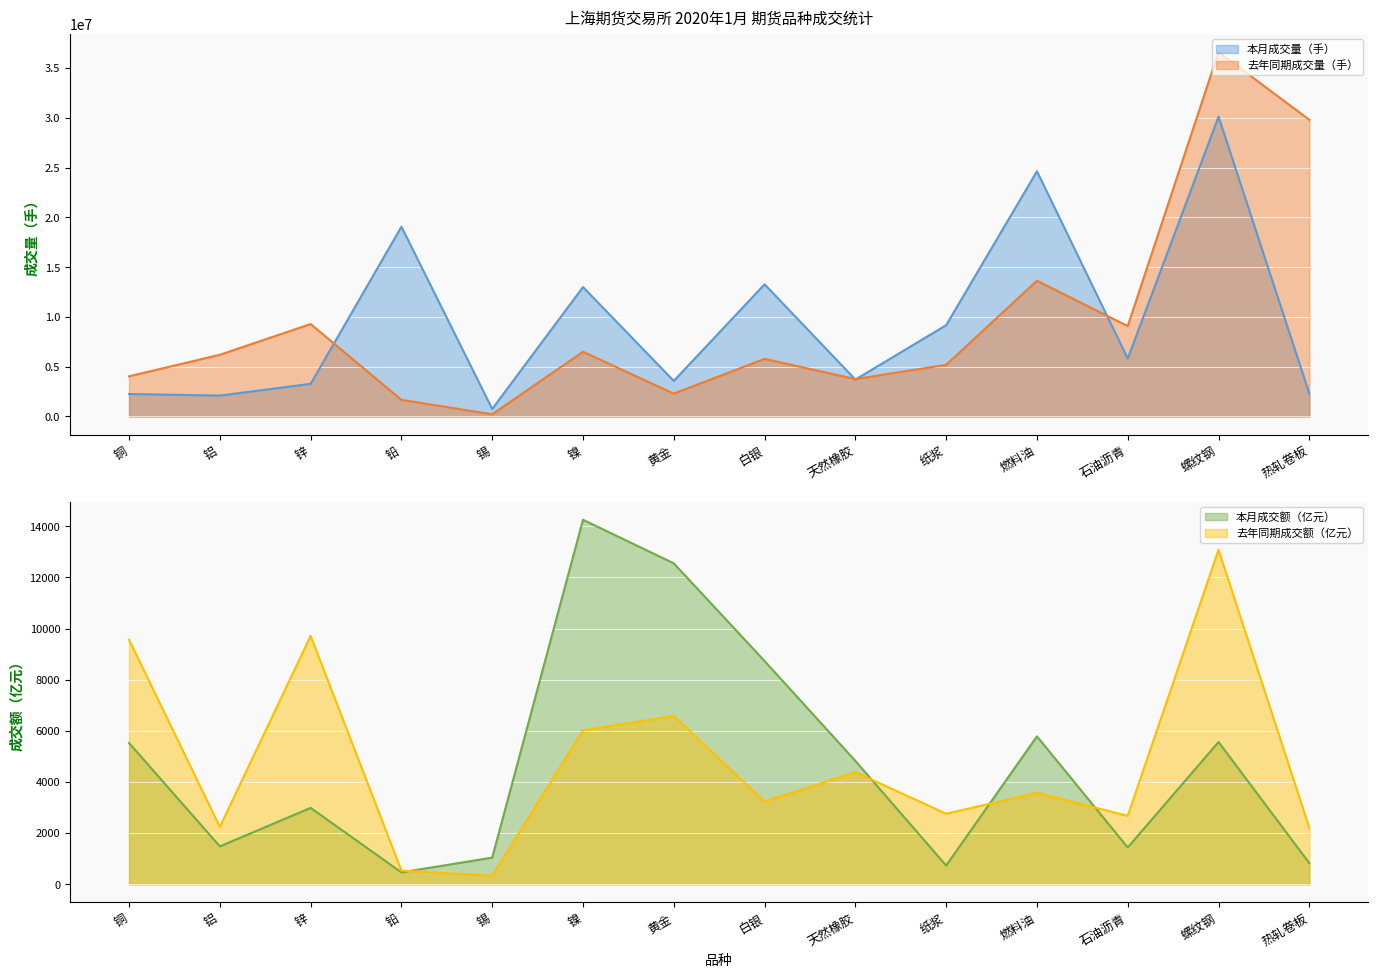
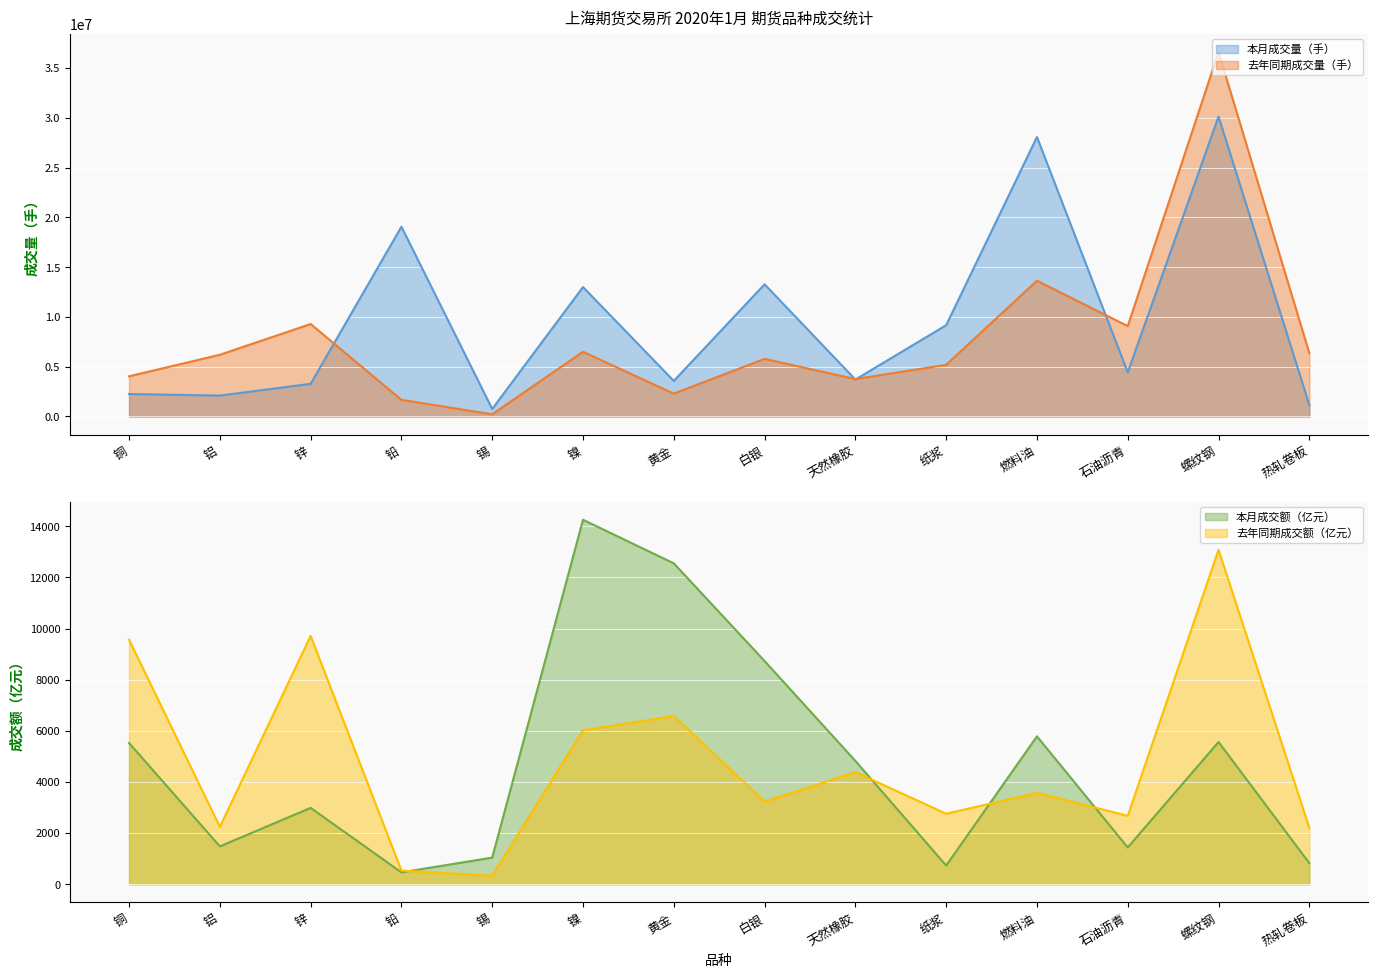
上海期货交易所 2020年1月 期货品种成交统计, 本月成交量（手）, 燃料油: 25000000 -> 28000000
上海期货交易所 2020年1月 期货品种成交统计, 本月成交量（手）, 石油沥青: 6000000 -> 4000000
上海期货交易所 2020年1月 期货品种成交统计, 本月成交量（手）, 热轧卷板: 2000000 -> 1000000
上海期货交易所 2020年1月 期货品种成交统计, 去年同期成交量（手）, 热轧卷板: 30000000 -> 6000000
